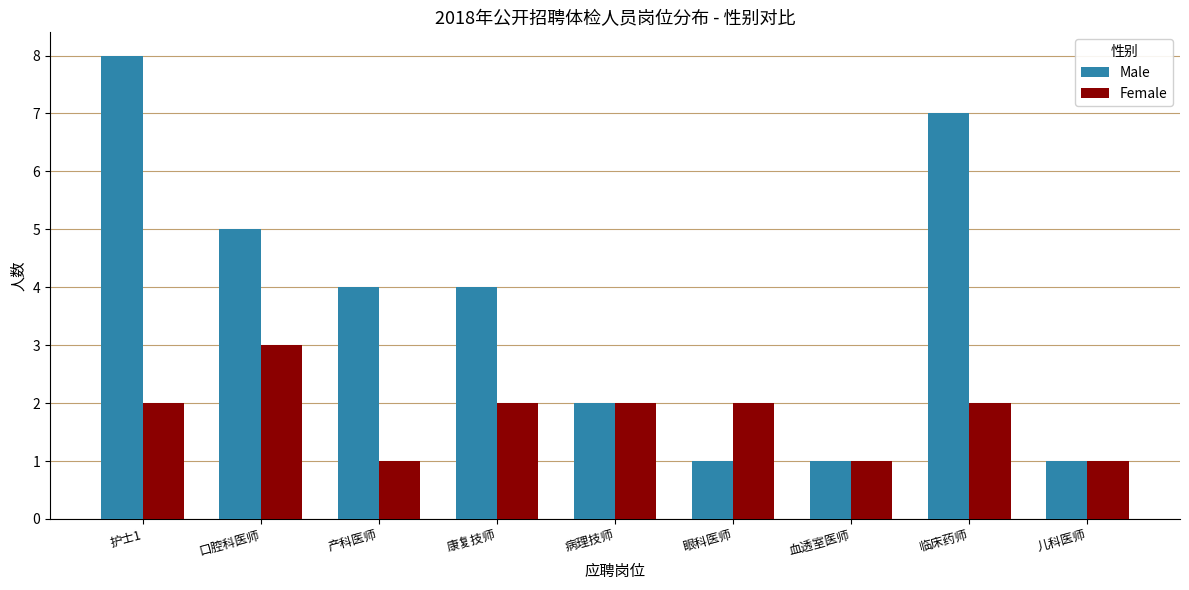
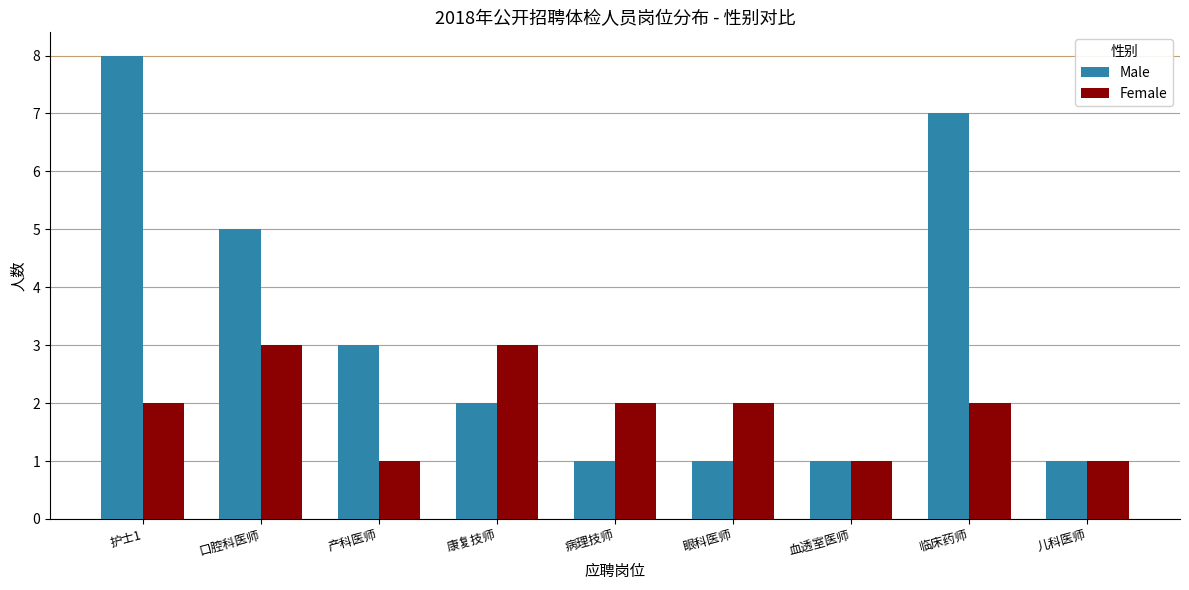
Male, 产科医师: 4 -> 3
Male, 康复技师: 4 -> 2
Female, 康复技师: 2 -> 3
Male, 病理技师: 2 -> 1
